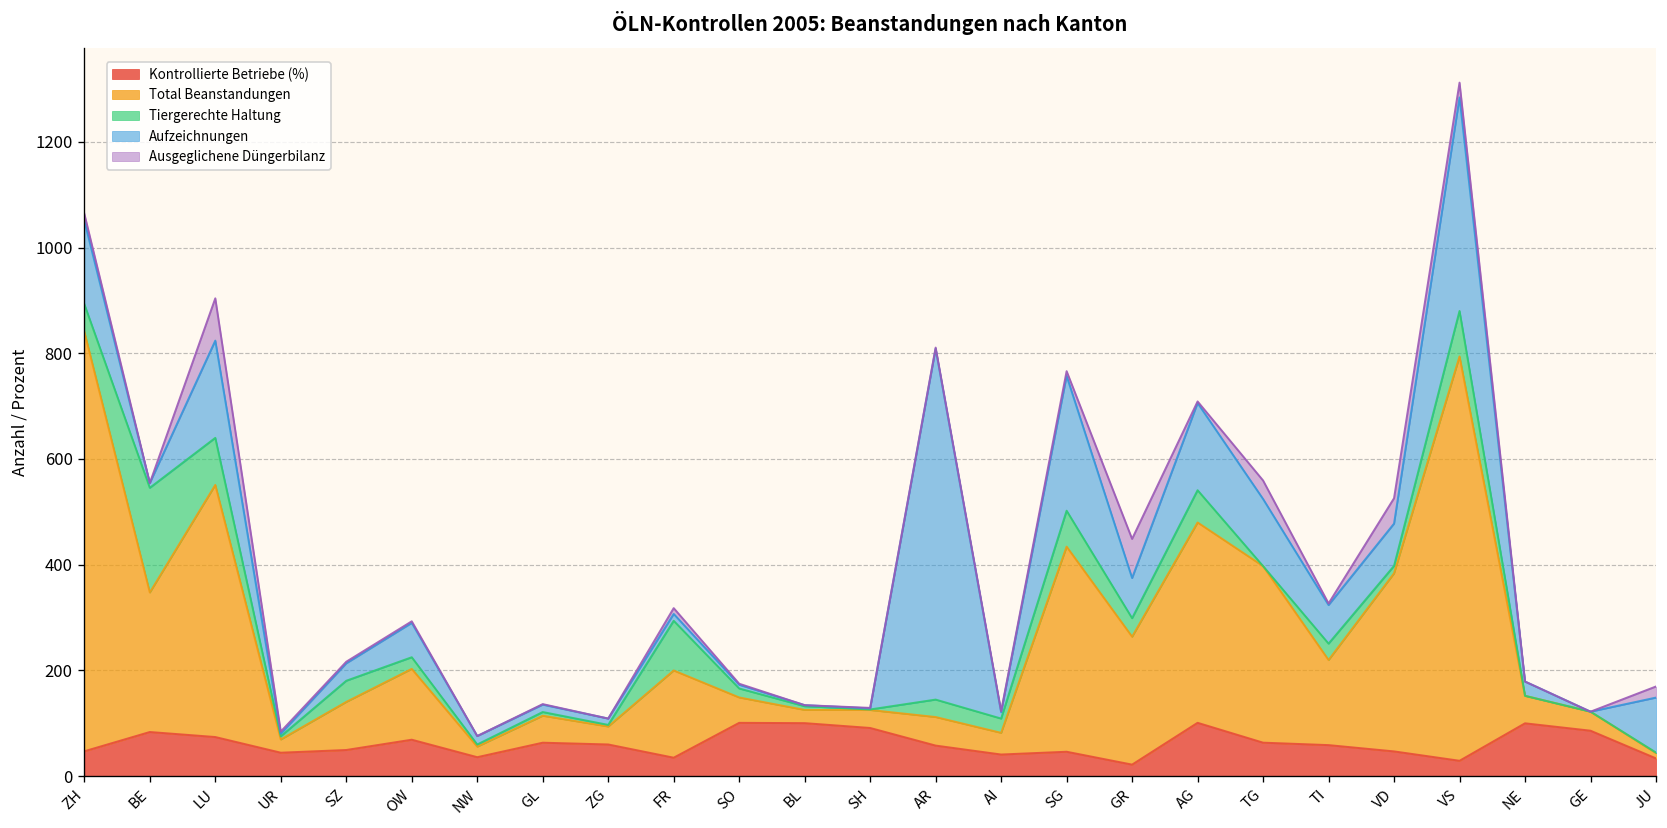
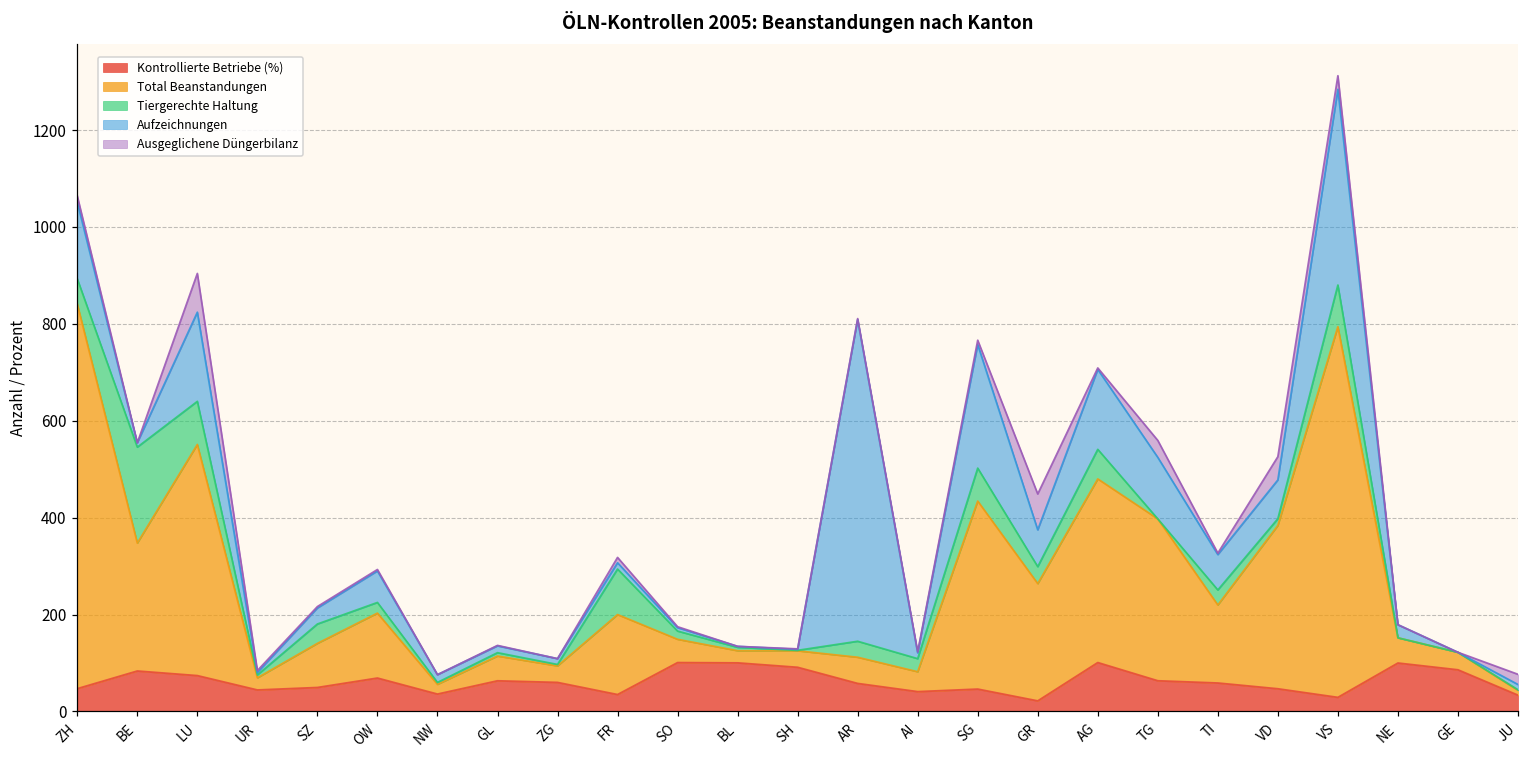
Aufzeichnungen, JU: 100 -> 10
